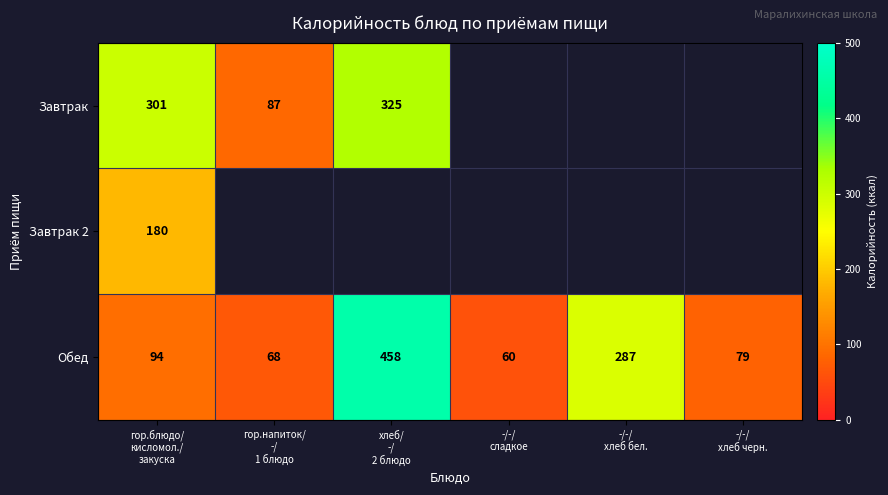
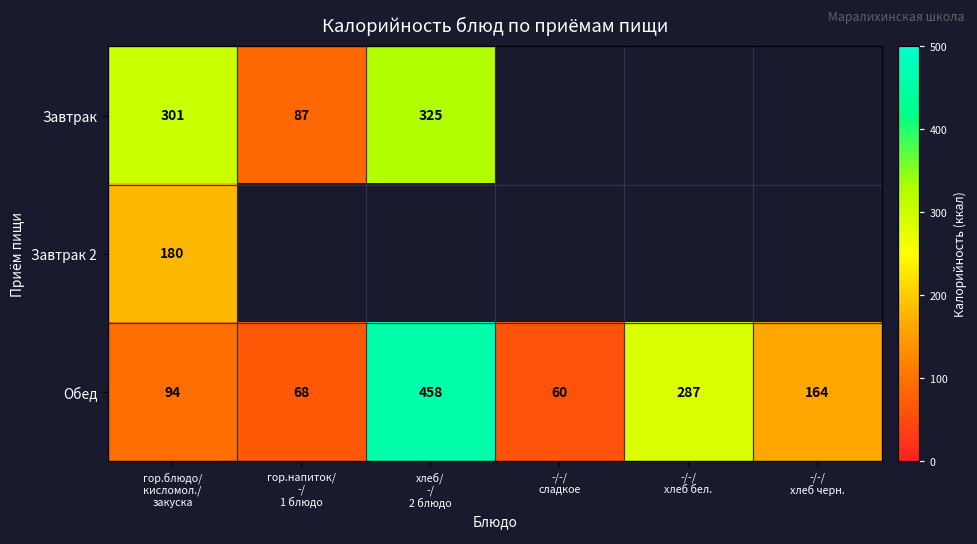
Обед, -/-/ хлеб черн.: 79 -> 164
